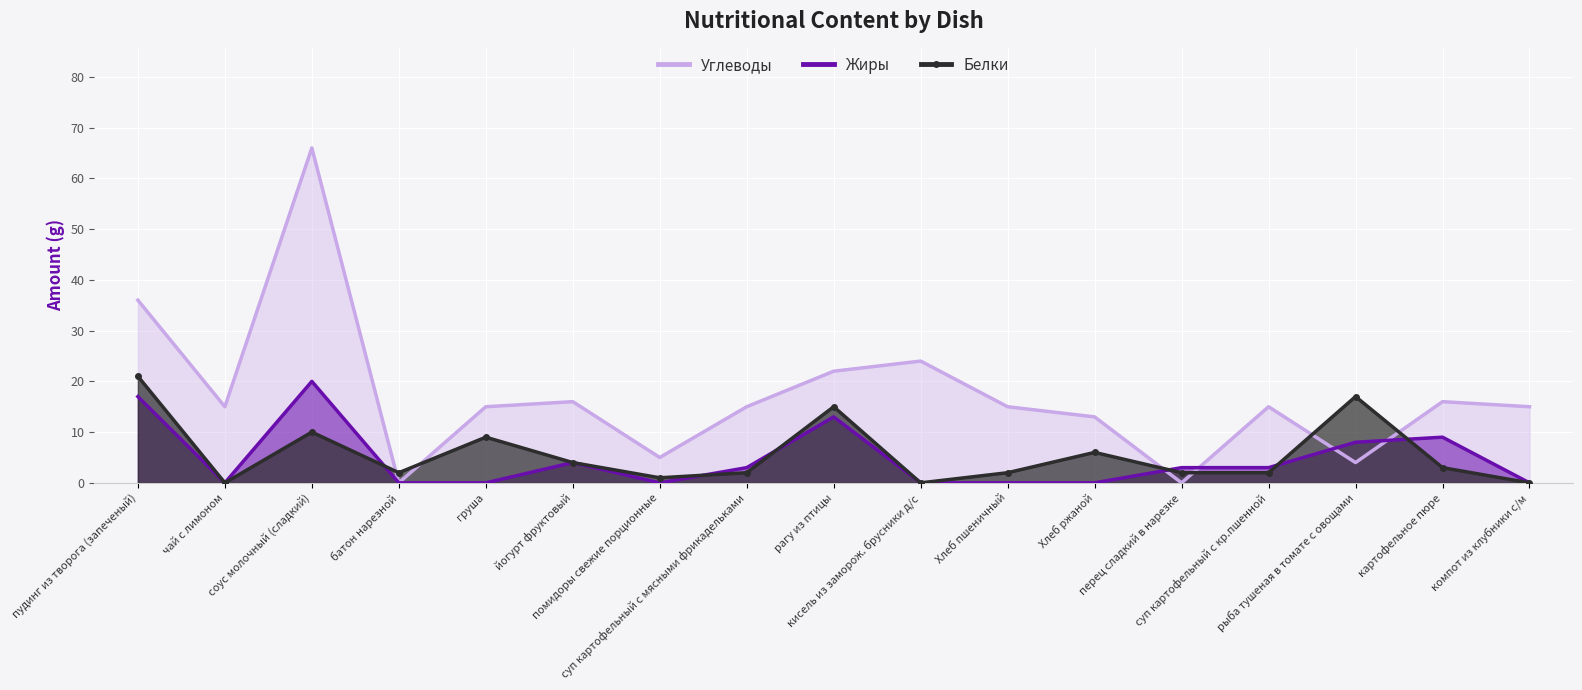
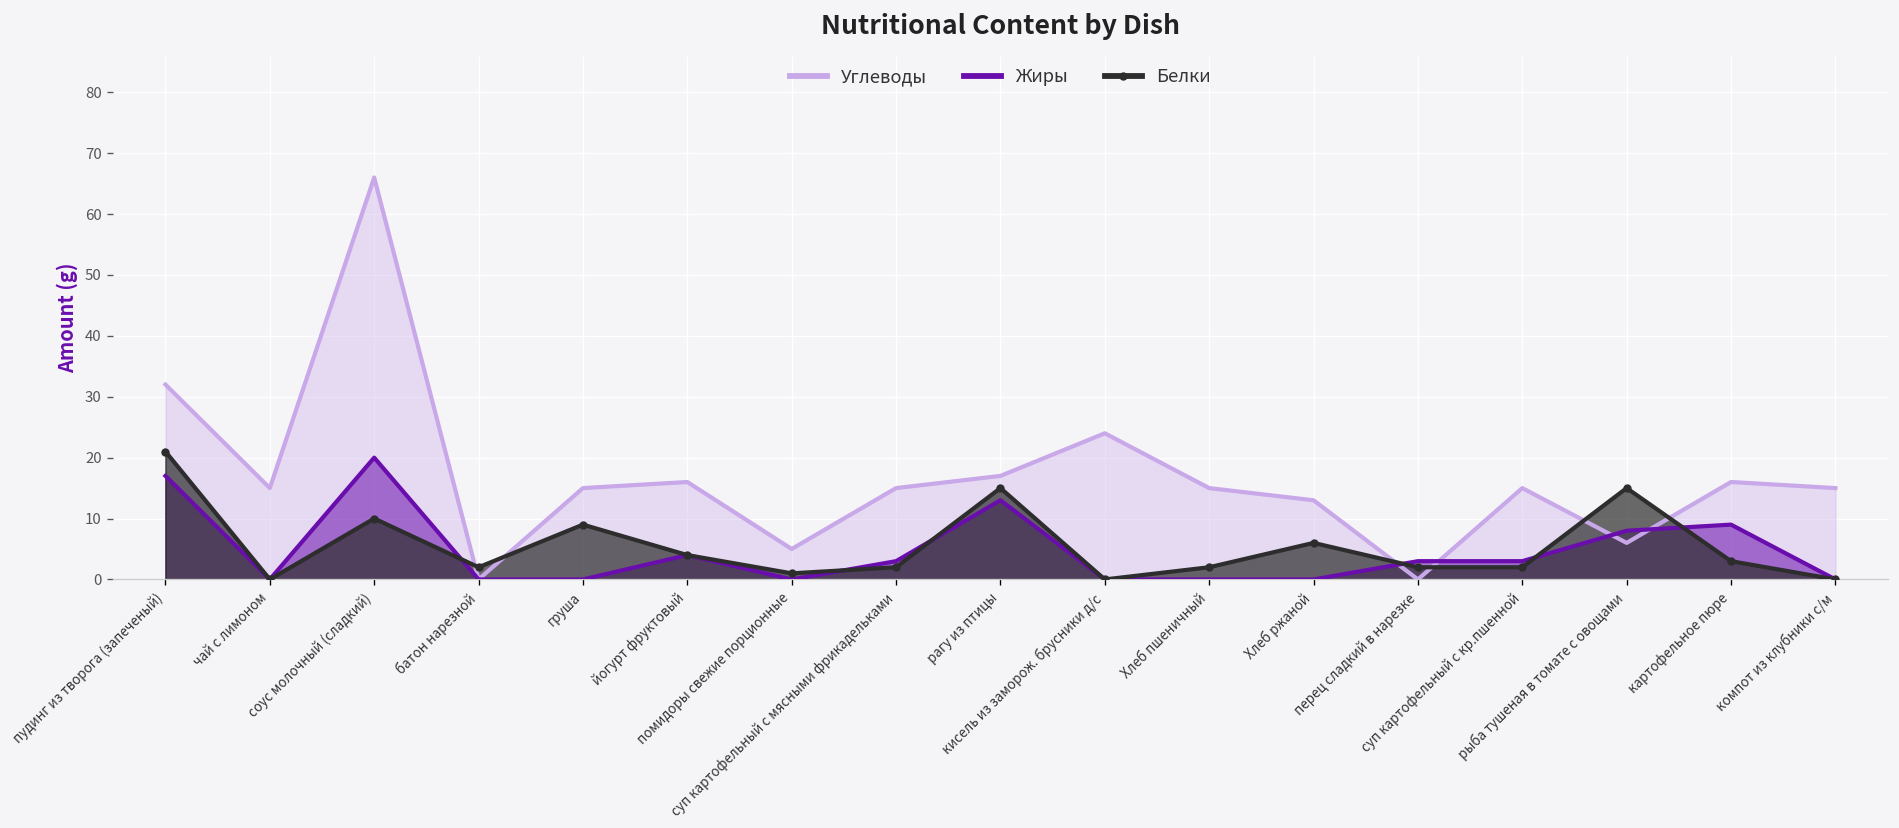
Углеводы, пудинг из творога (запеченый): 36 -> 32
Углеводы, рагу из птицы: 22 -> 17
Углеводы, рыба тушеная в томате с овощами: 4 -> 6
Белки, рыба тушеная в томате с овощами: 17 -> 15
